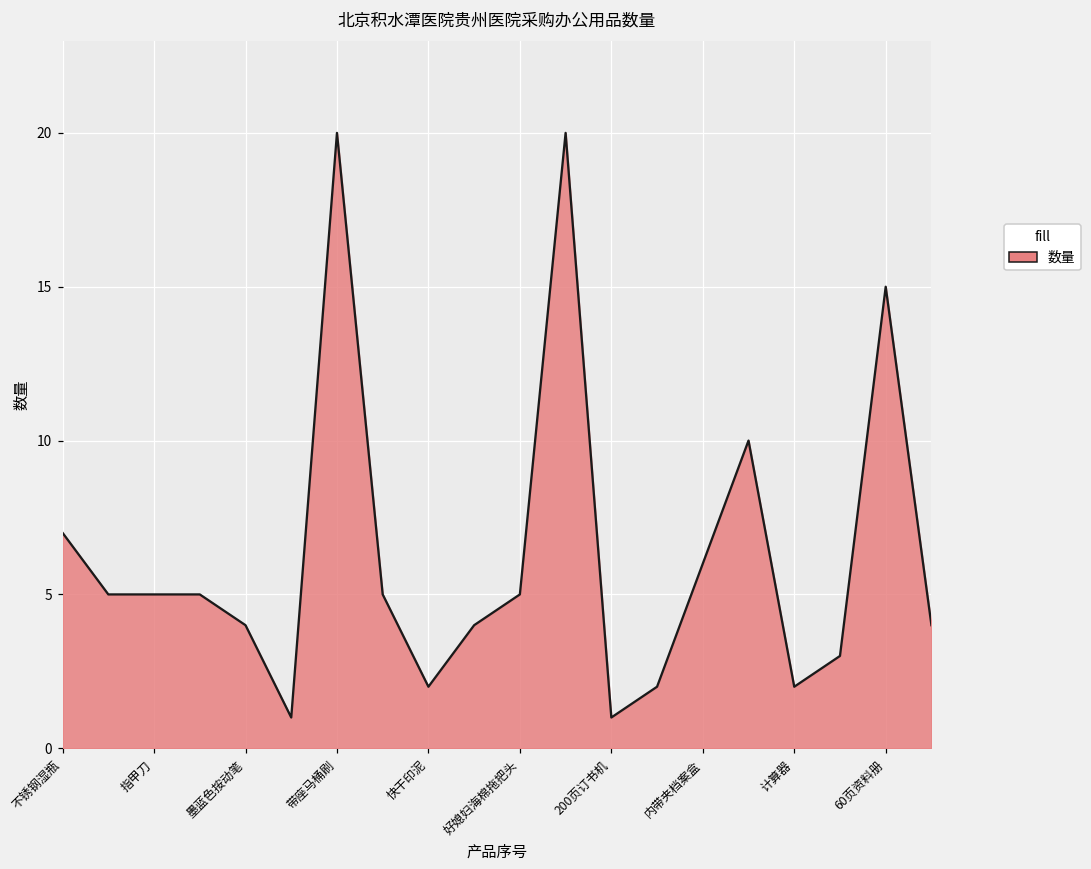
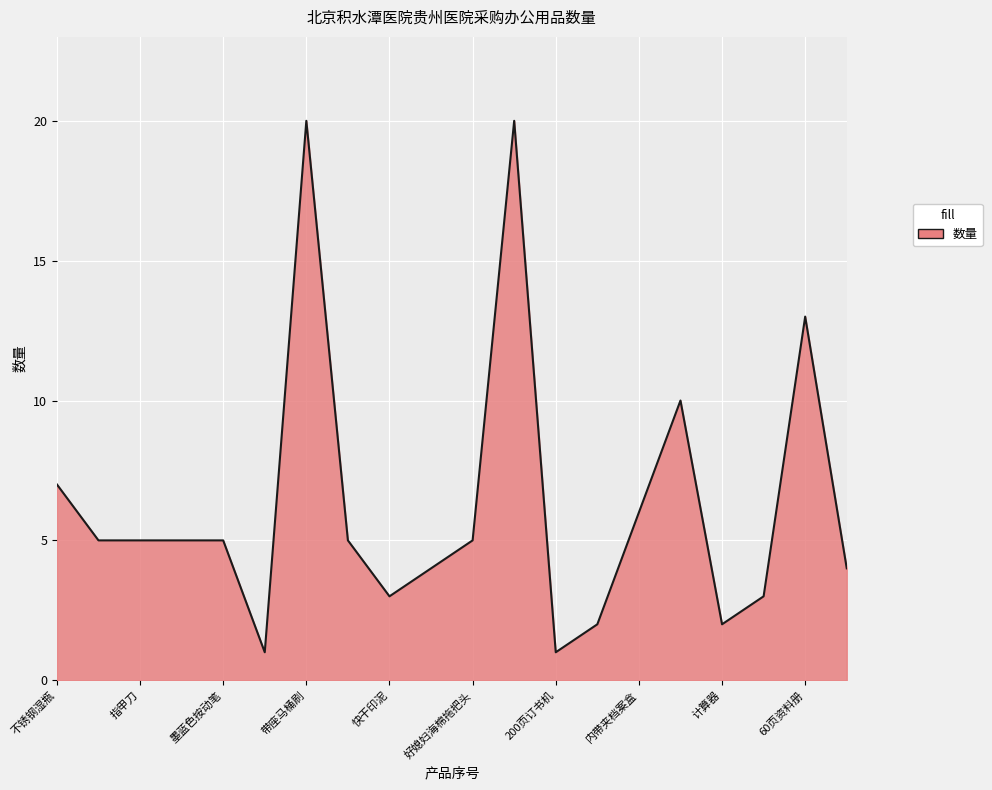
墨蓝色按动笔: 4 -> 5
快干印泥: 2 -> 3
60页资料册: 15 -> 13
